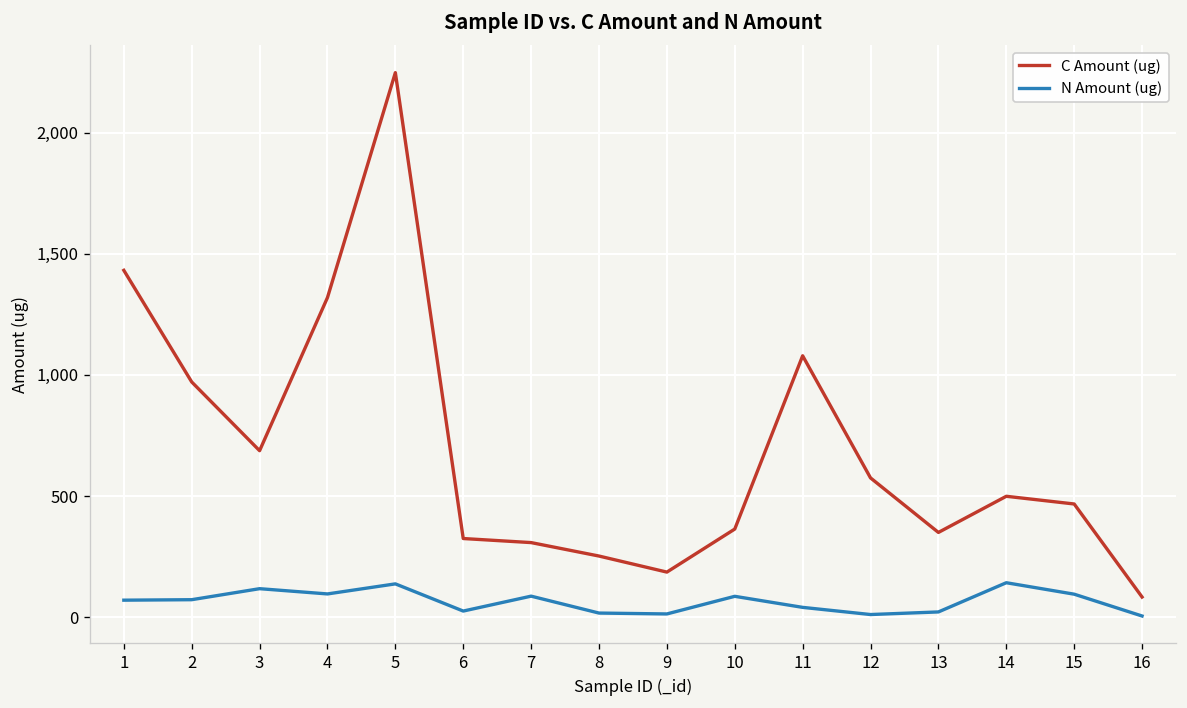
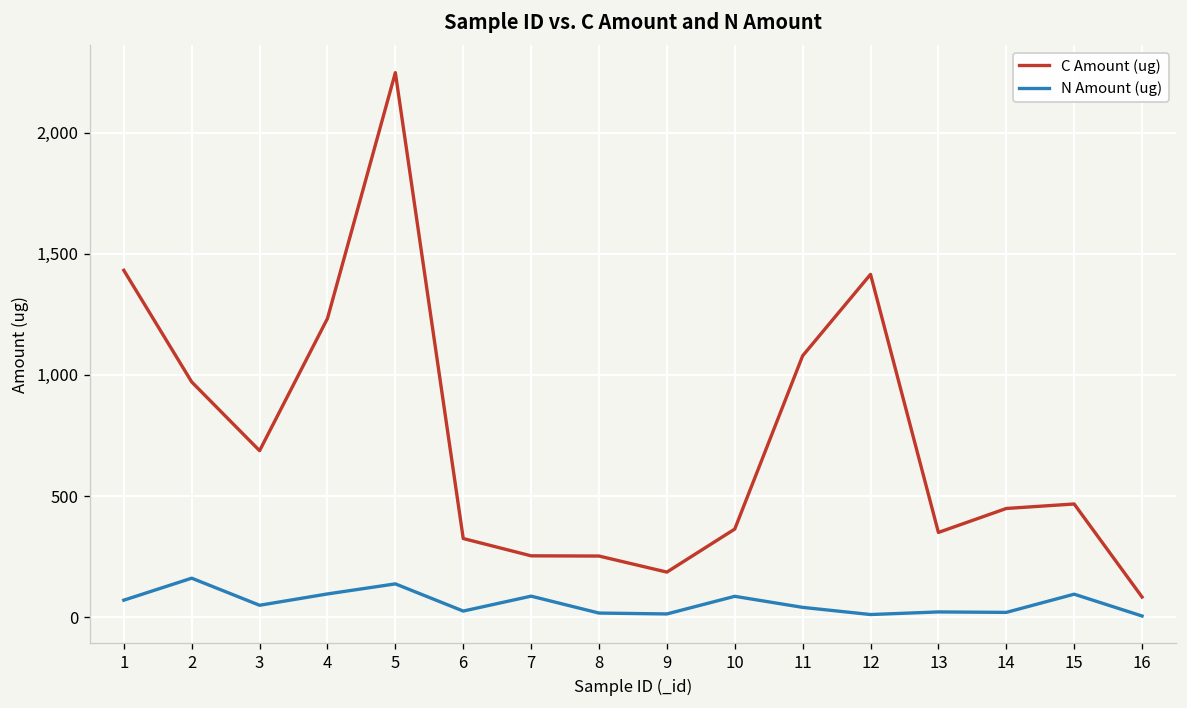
N Amount (ug), 2: 70 -> 160
N Amount (ug), 3: 120 -> 50
C Amount (ug), 4: 1,320 -> 1,230
C Amount (ug), 7: 310 -> 250
C Amount (ug), 12: 570 -> 1,420
C Amount (ug), 14: 500 -> 450
N Amount (ug), 14: 140 -> 20
